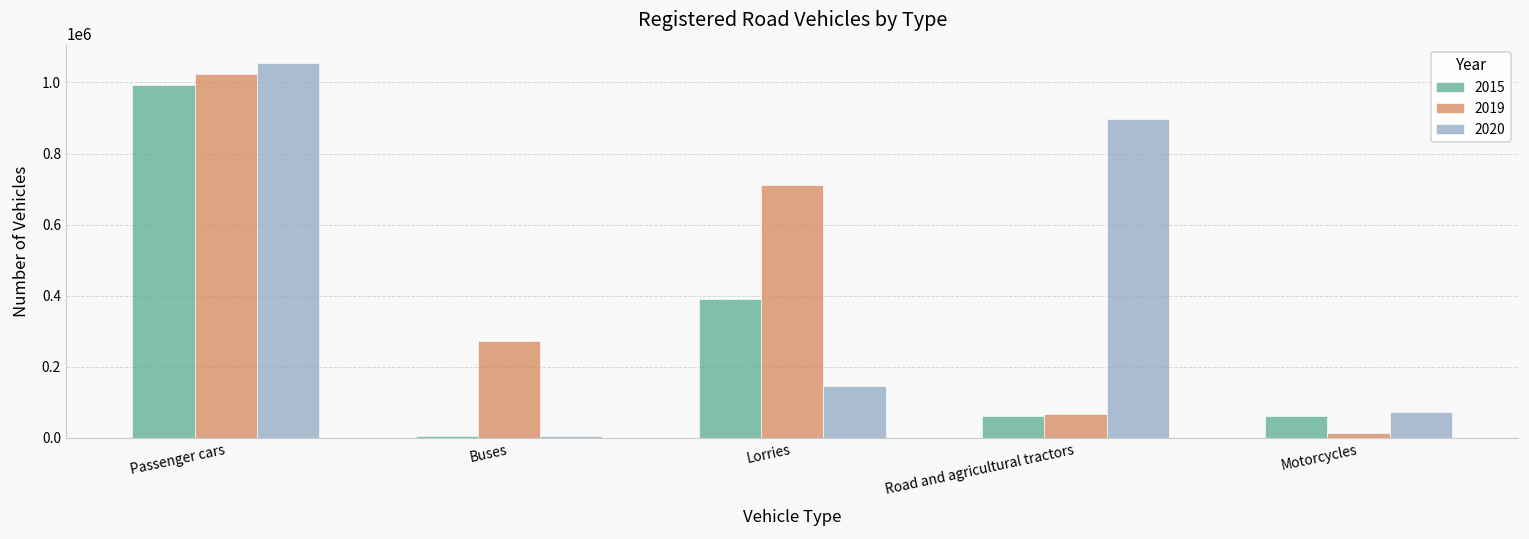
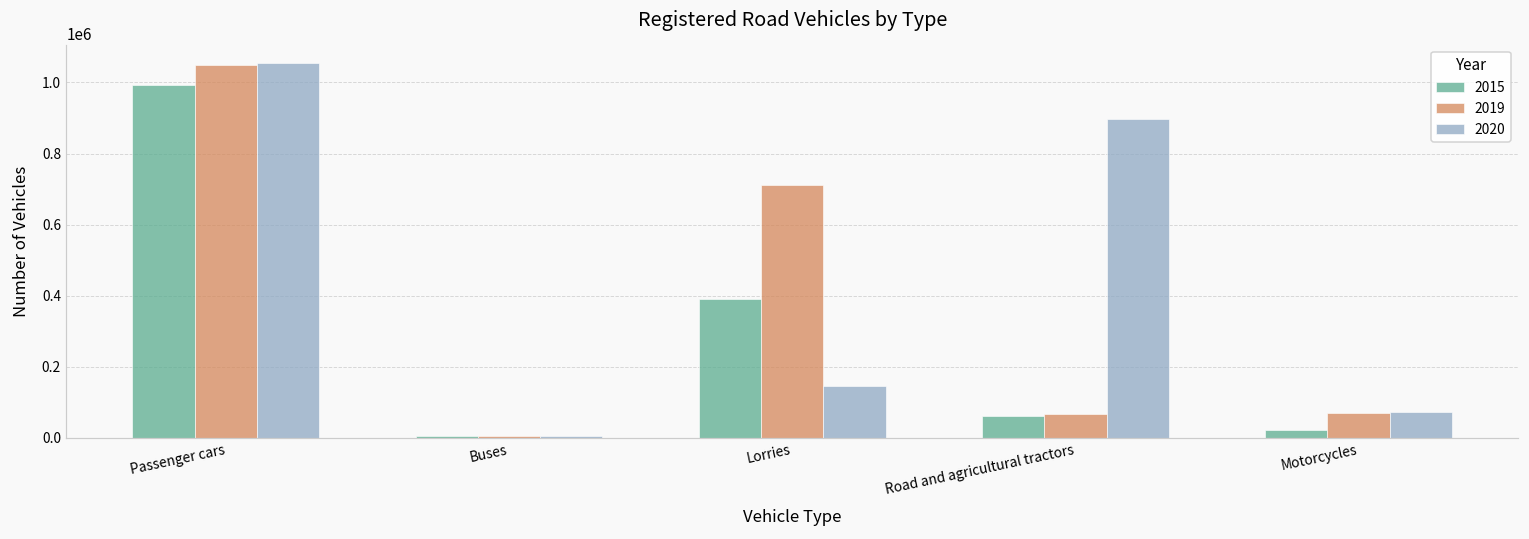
2019, Passenger cars: 1020000 -> 1050000
2019, Buses: 270000 -> 10000
2015, Motorcycles: 60000 -> 20000
2019, Motorcycles: 10000 -> 70000
